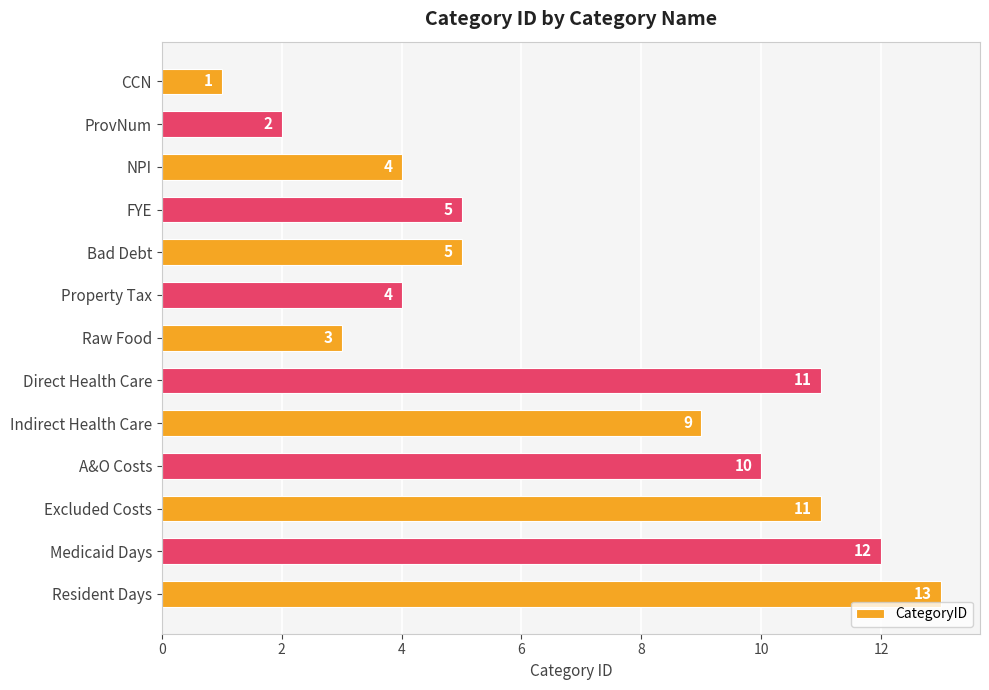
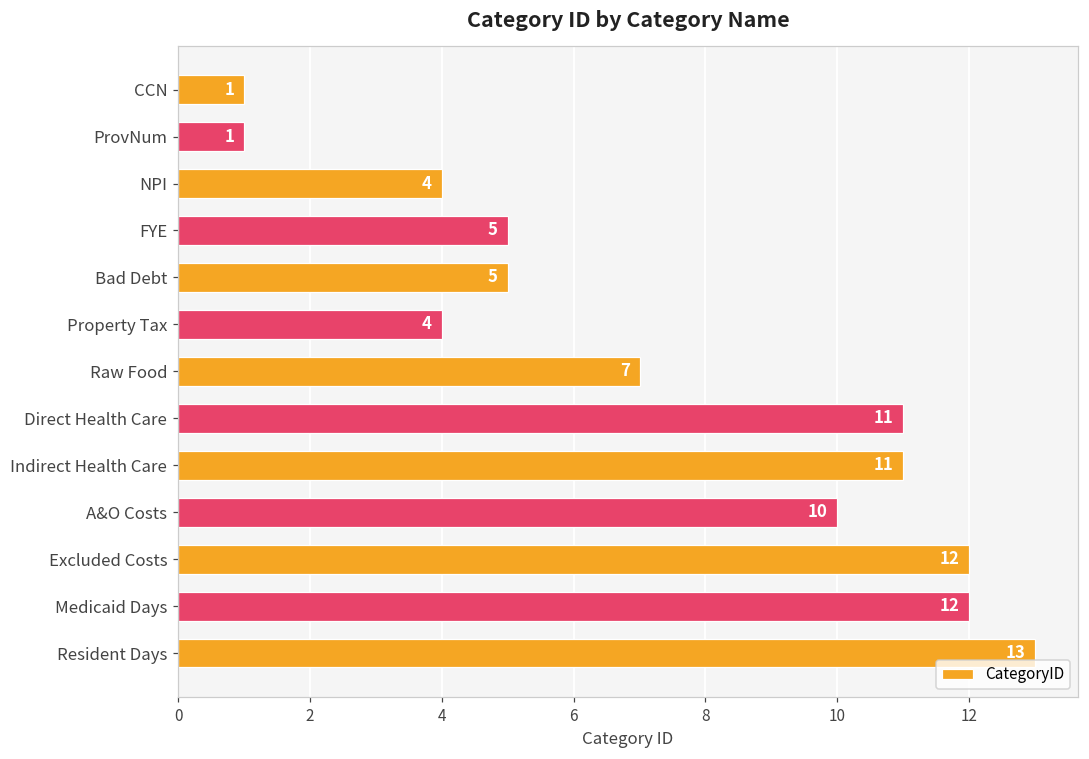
ProvNum: 2 -> 1
Raw Food: 3 -> 7
Indirect Health Care: 9 -> 11
Excluded Costs: 11 -> 12
